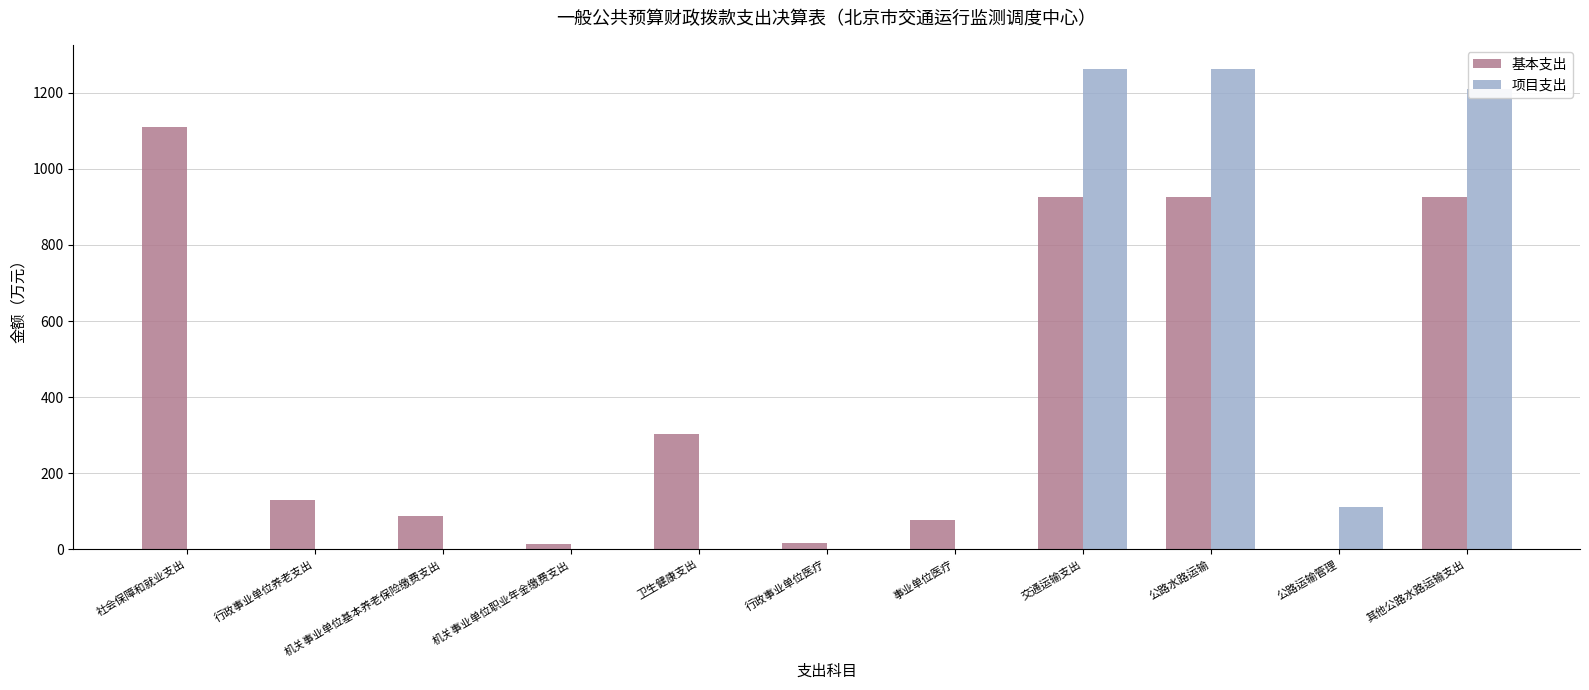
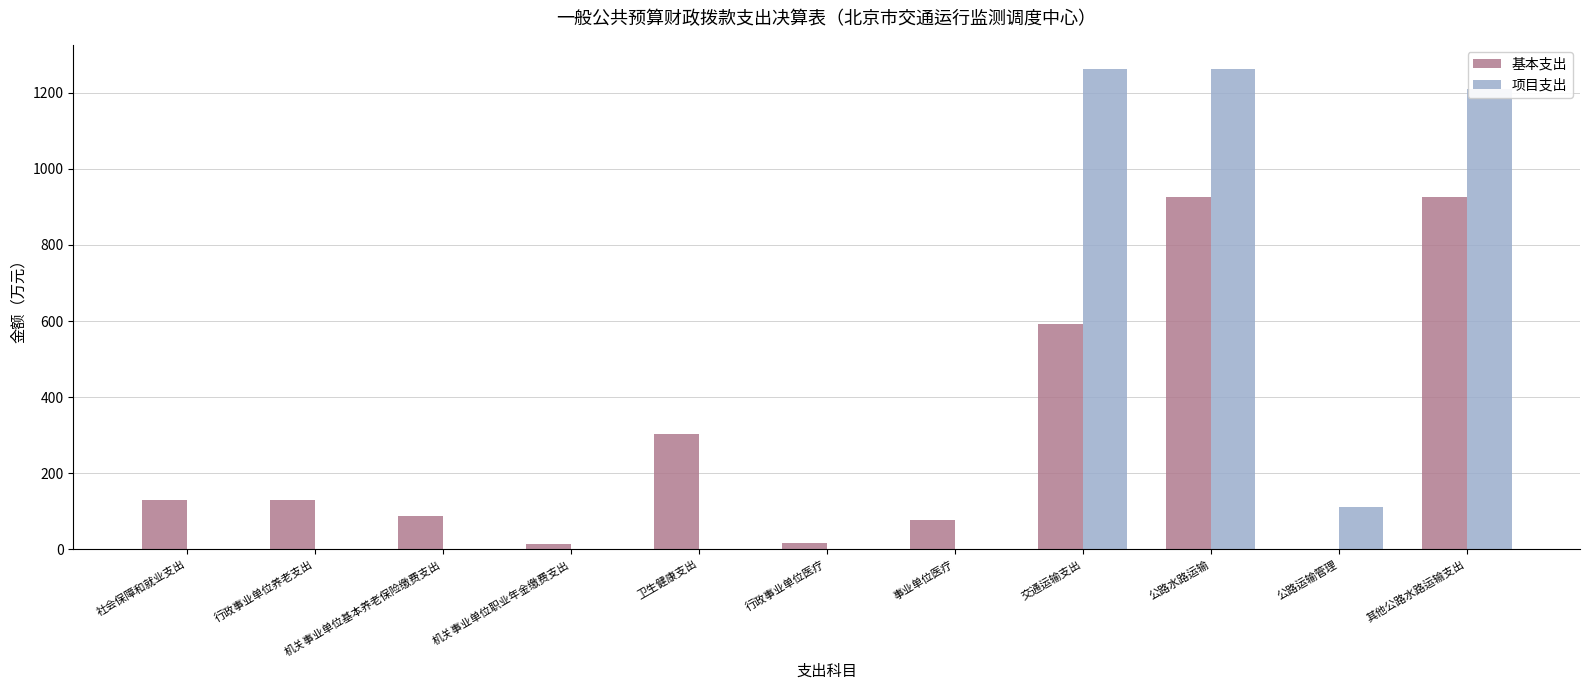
基本支出, 社会保障和就业支出: 1110 -> 130
基本支出, 交通运输支出: 930 -> 590
